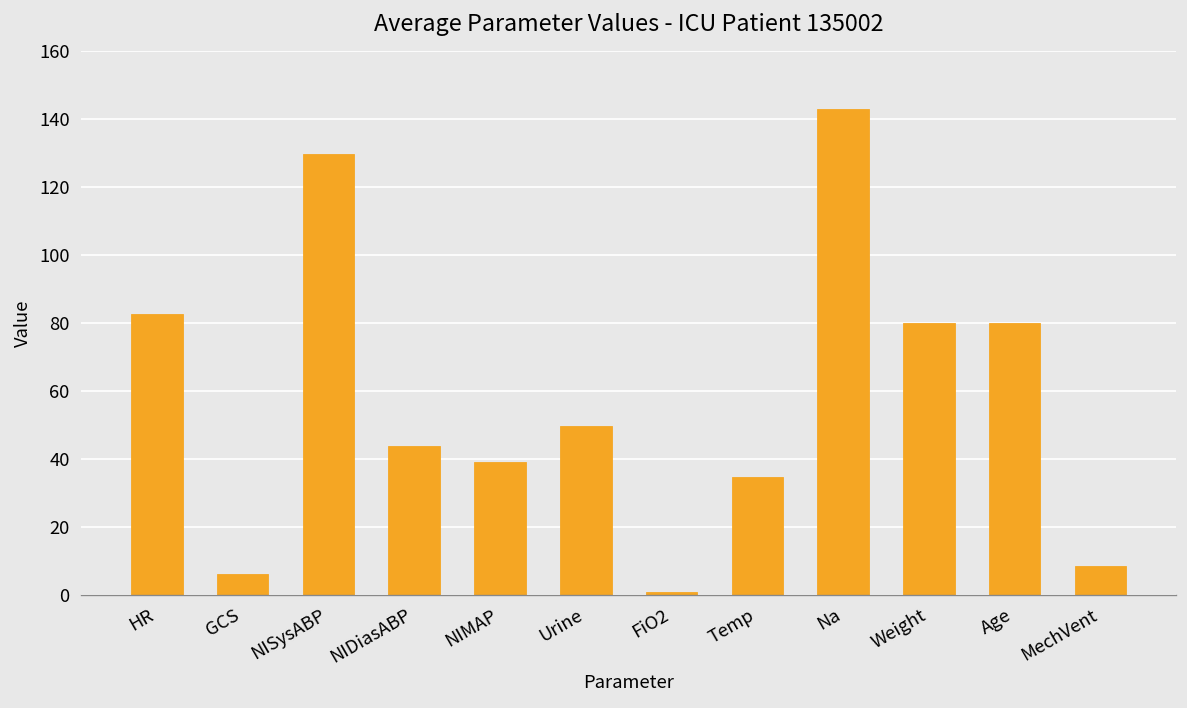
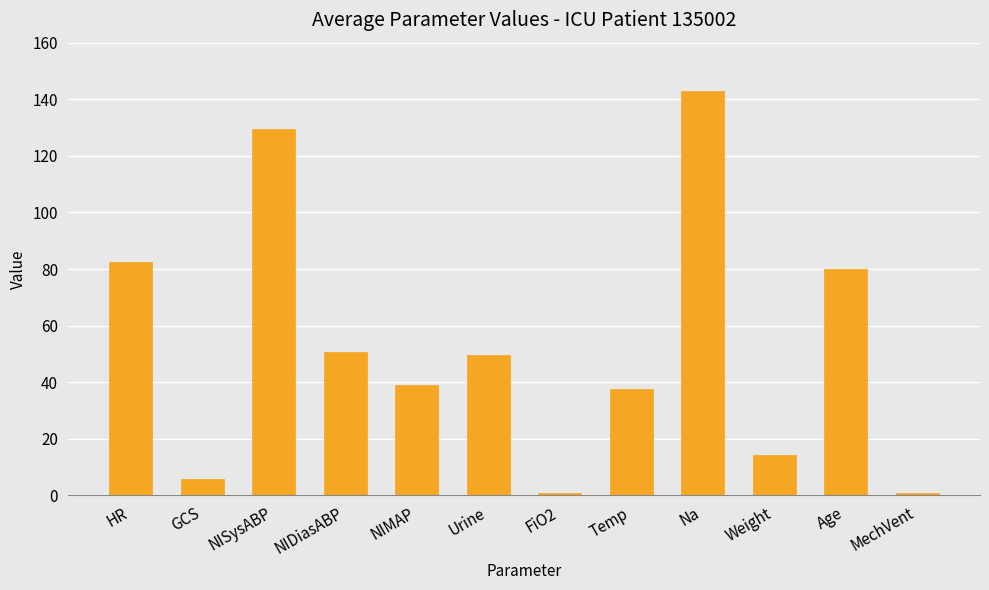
NIDiasABP: 44 -> 51
Temp: 35 -> 38
Weight: 80 -> 14
MechVent: 9 -> 1
